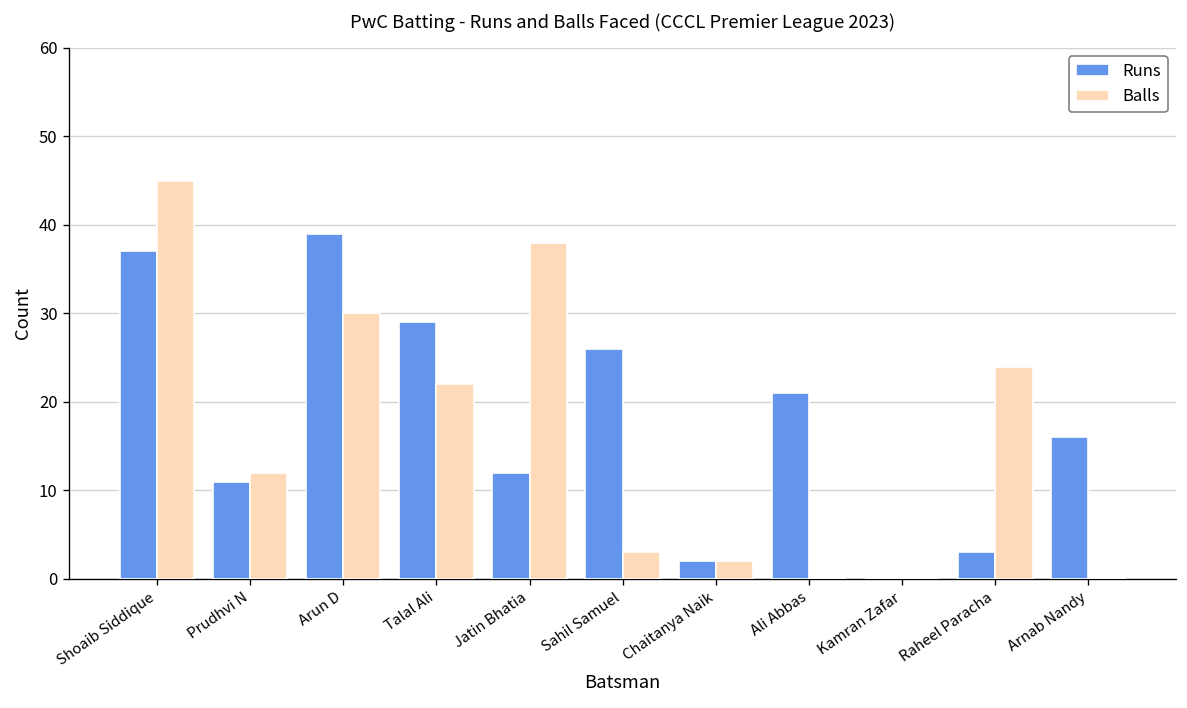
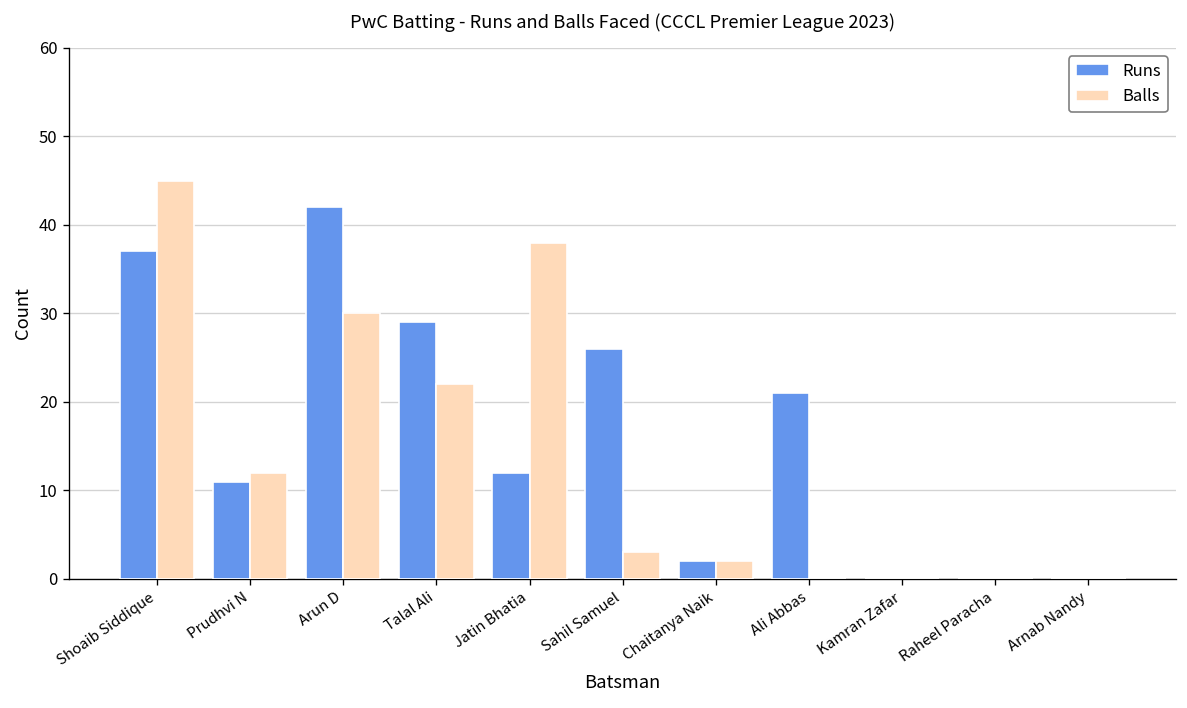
Runs, Arun D: 39 -> 42
Runs, Raheel Paracha: 3 -> 0
Balls, Raheel Paracha: 24 -> 0
Runs, Arnab Nandy: 16 -> 0
